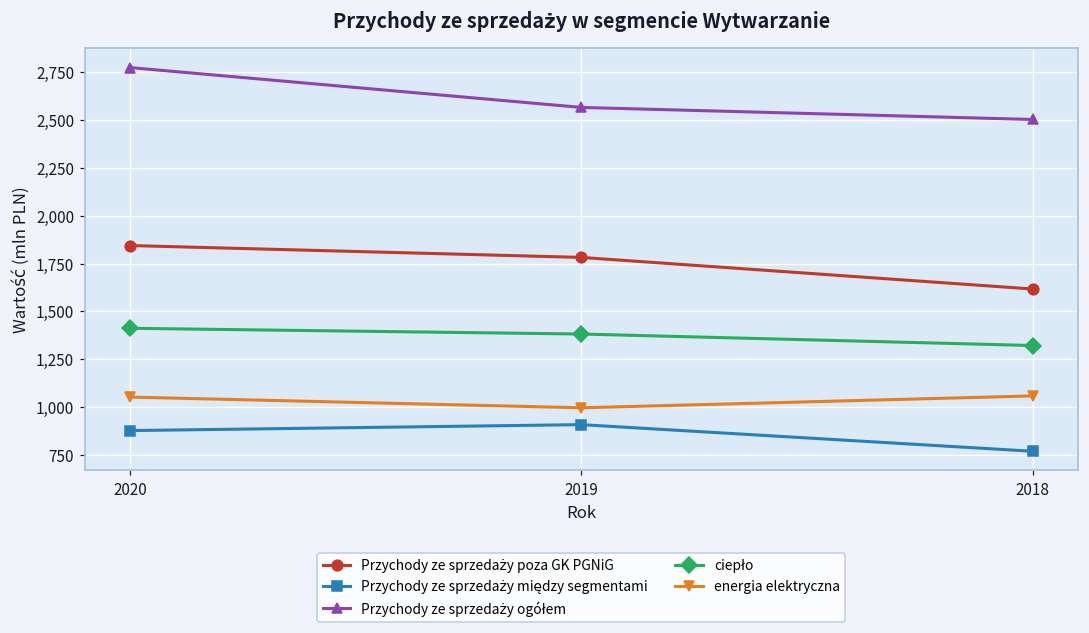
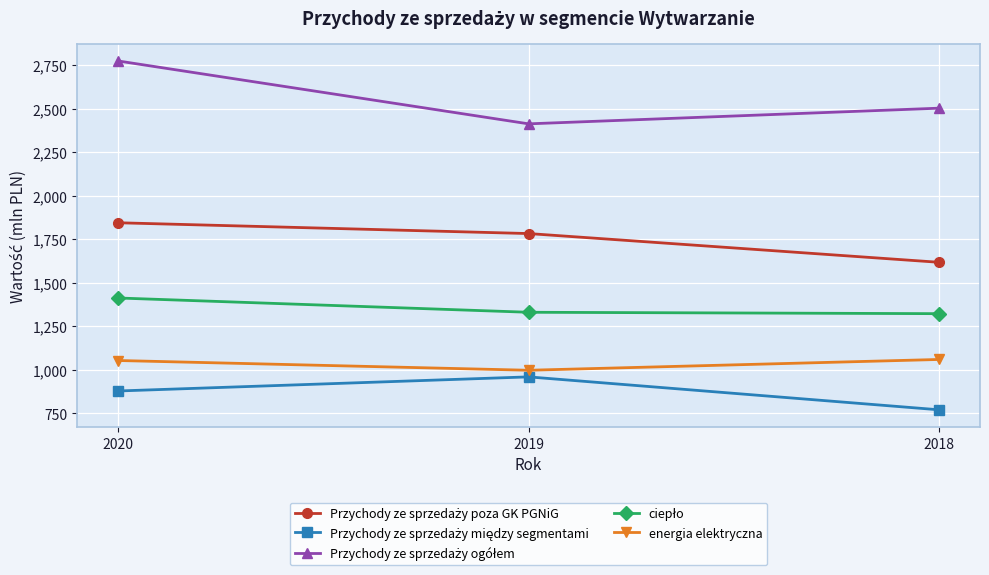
Przychody ze sprzedaży między segmentami, 2019: 910 -> 960
Przychody ze sprzedaży ogółem, 2019: 2,570 -> 2,410
ciepło, 2019: 1,380 -> 1,330
